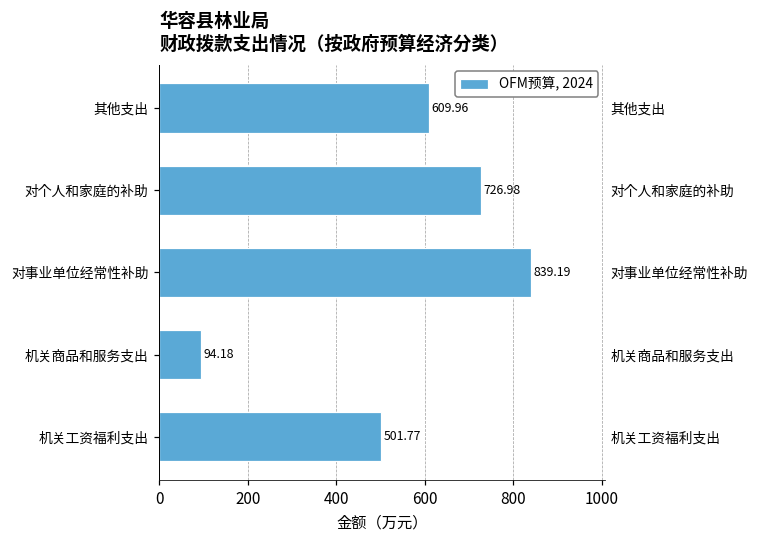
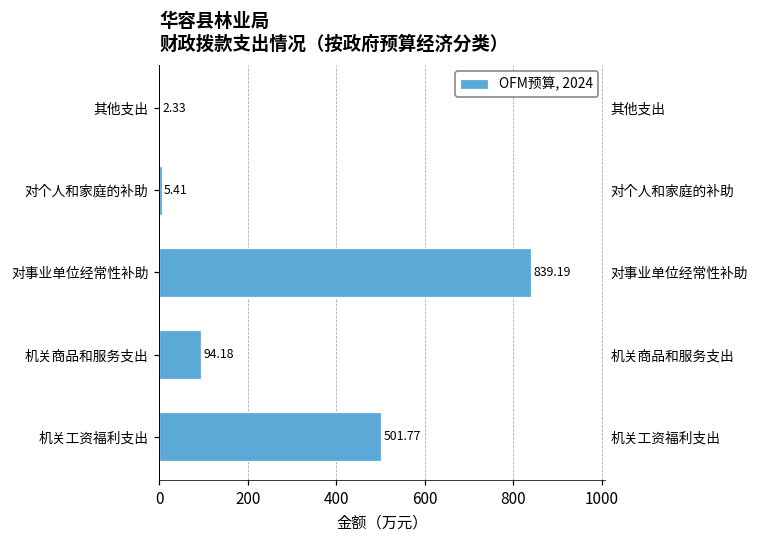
其他支出: 609.96 -> 2.33
对个人和家庭的补助: 726.98 -> 5.41
